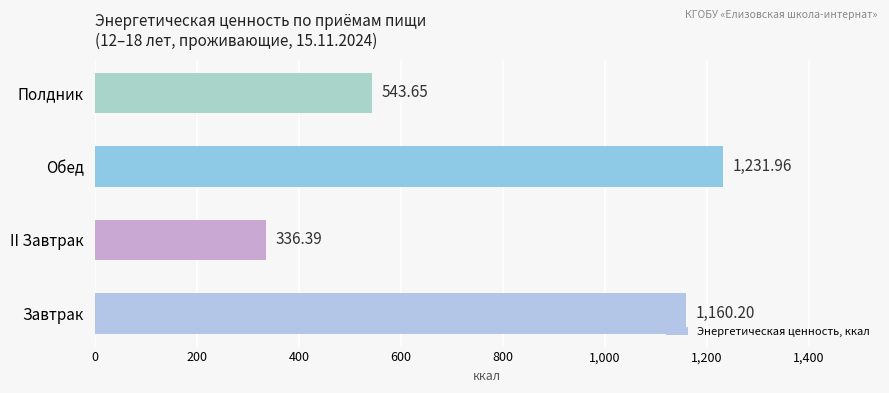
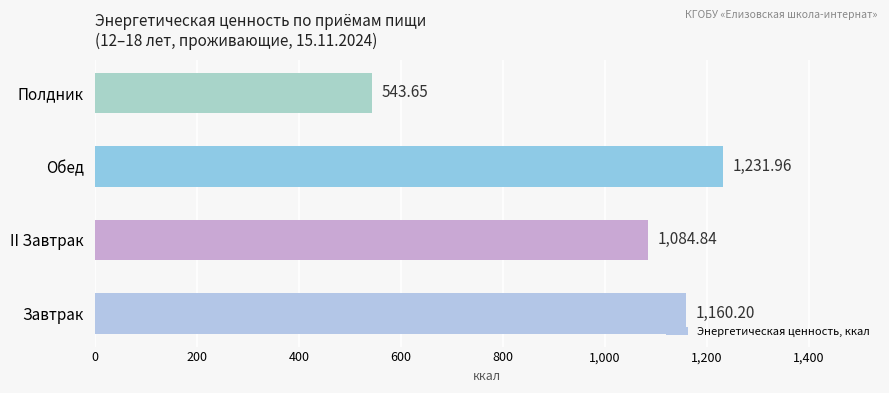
II Завтрак: 336.39 -> 1,084.84
